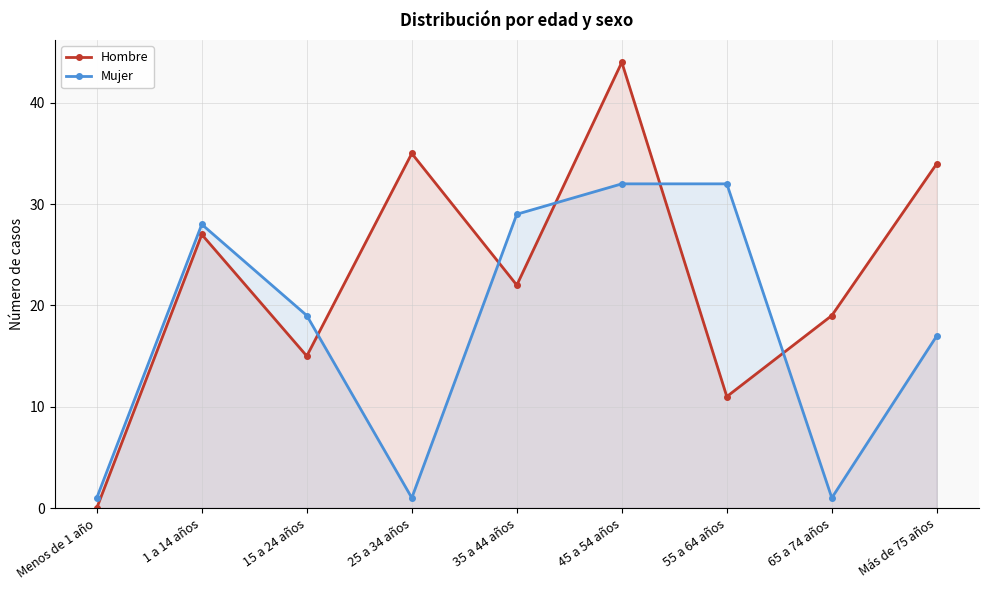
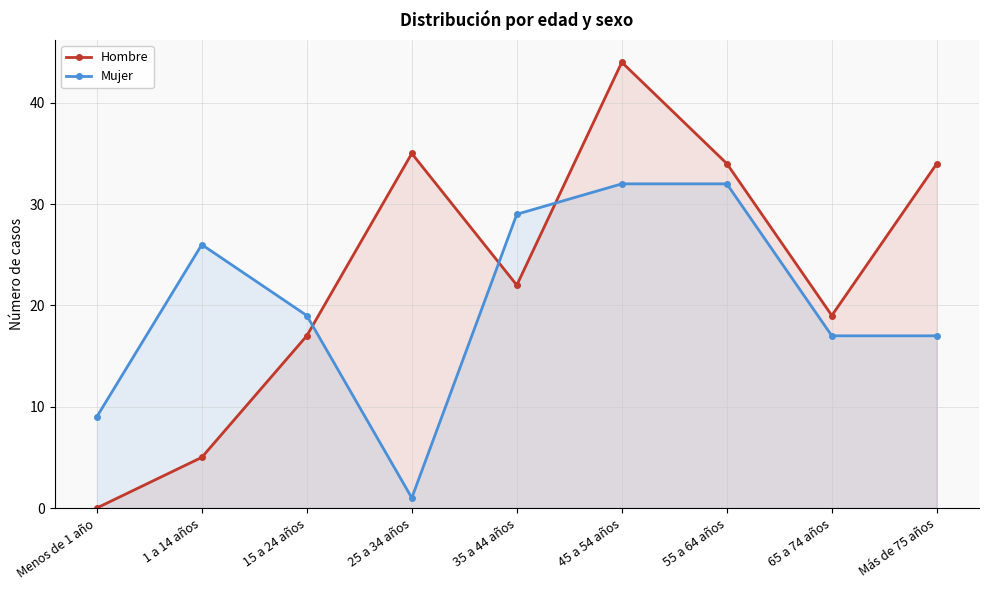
Mujer, Menos de 1 año: 1 -> 9
Hombre, 1 a 14 años: 27 -> 5
Mujer, 1 a 14 años: 28 -> 26
Hombre, 15 a 24 años: 15 -> 17
Hombre, 55 a 64 años: 11 -> 34
Mujer, 65 a 74 años: 1 -> 17
